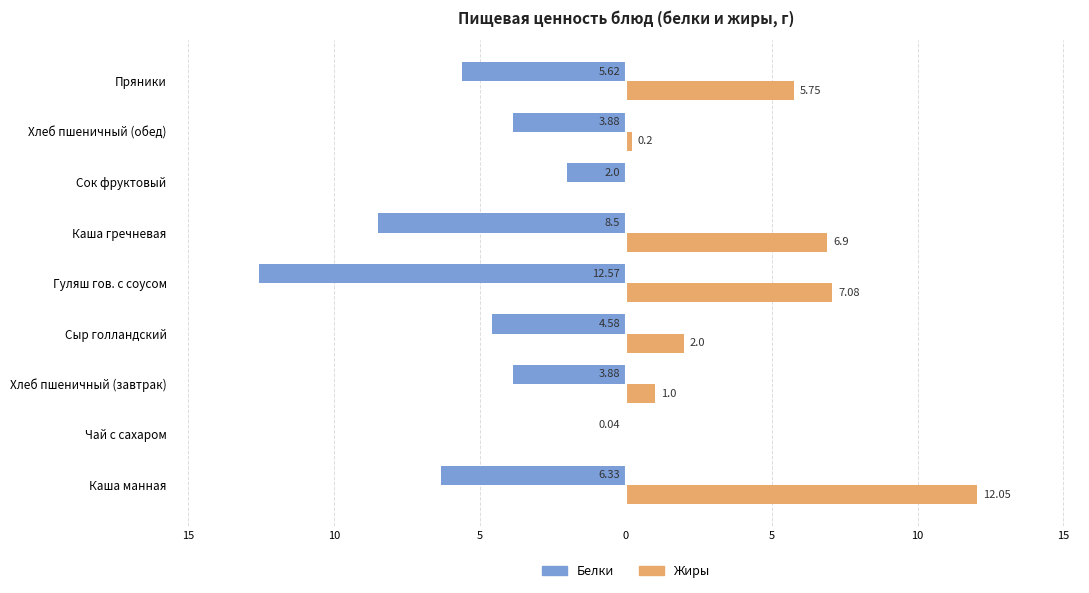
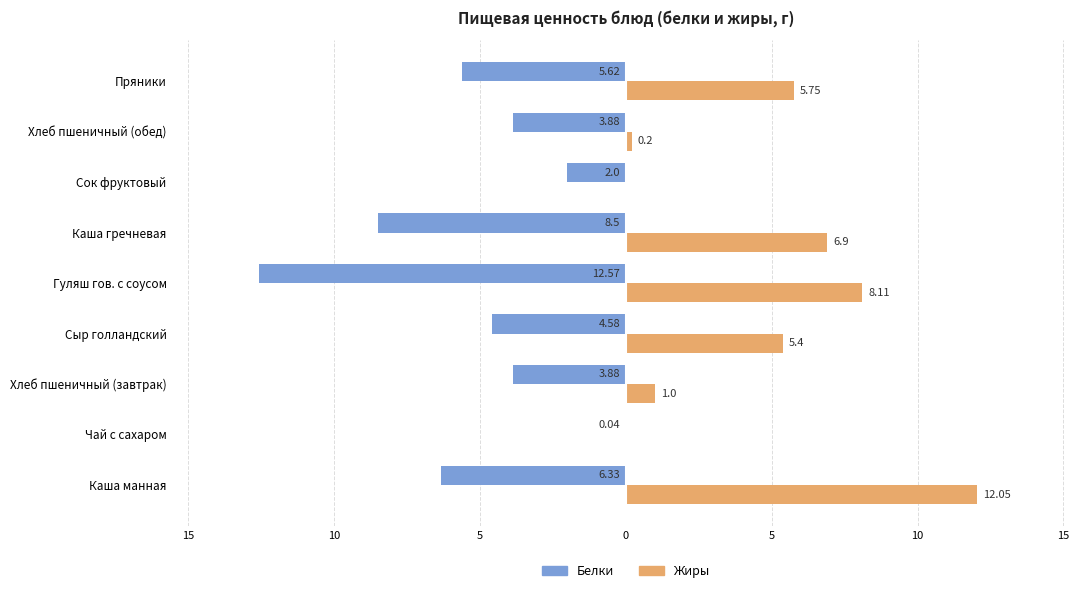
Жиры, Гуляш гов. с соусом: 7.08 -> 8.11
Жиры, Сыр голландский: 2.0 -> 5.4
